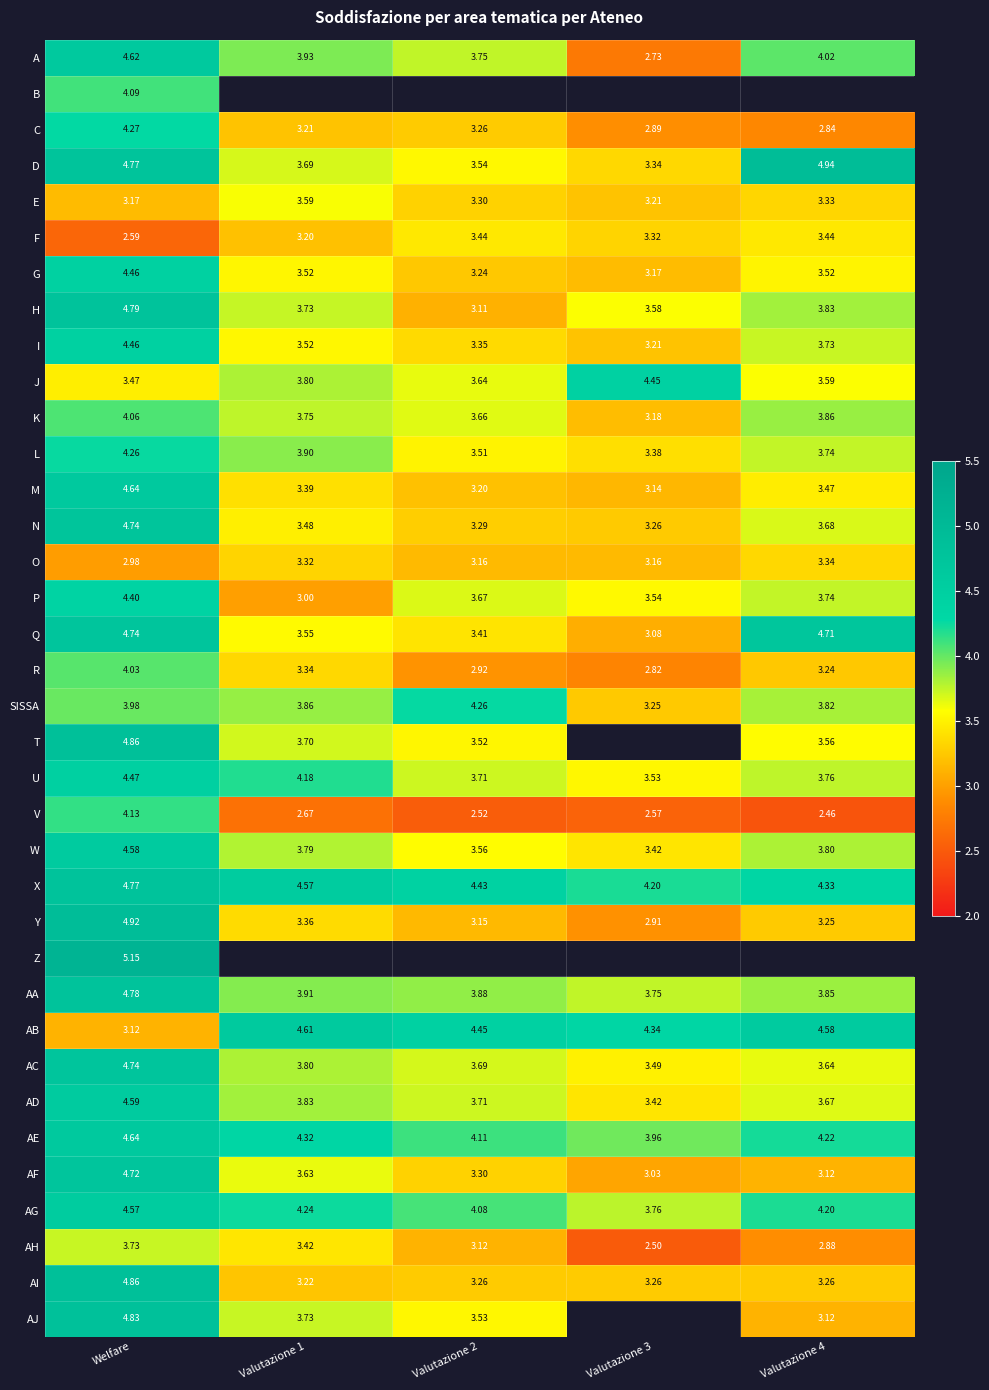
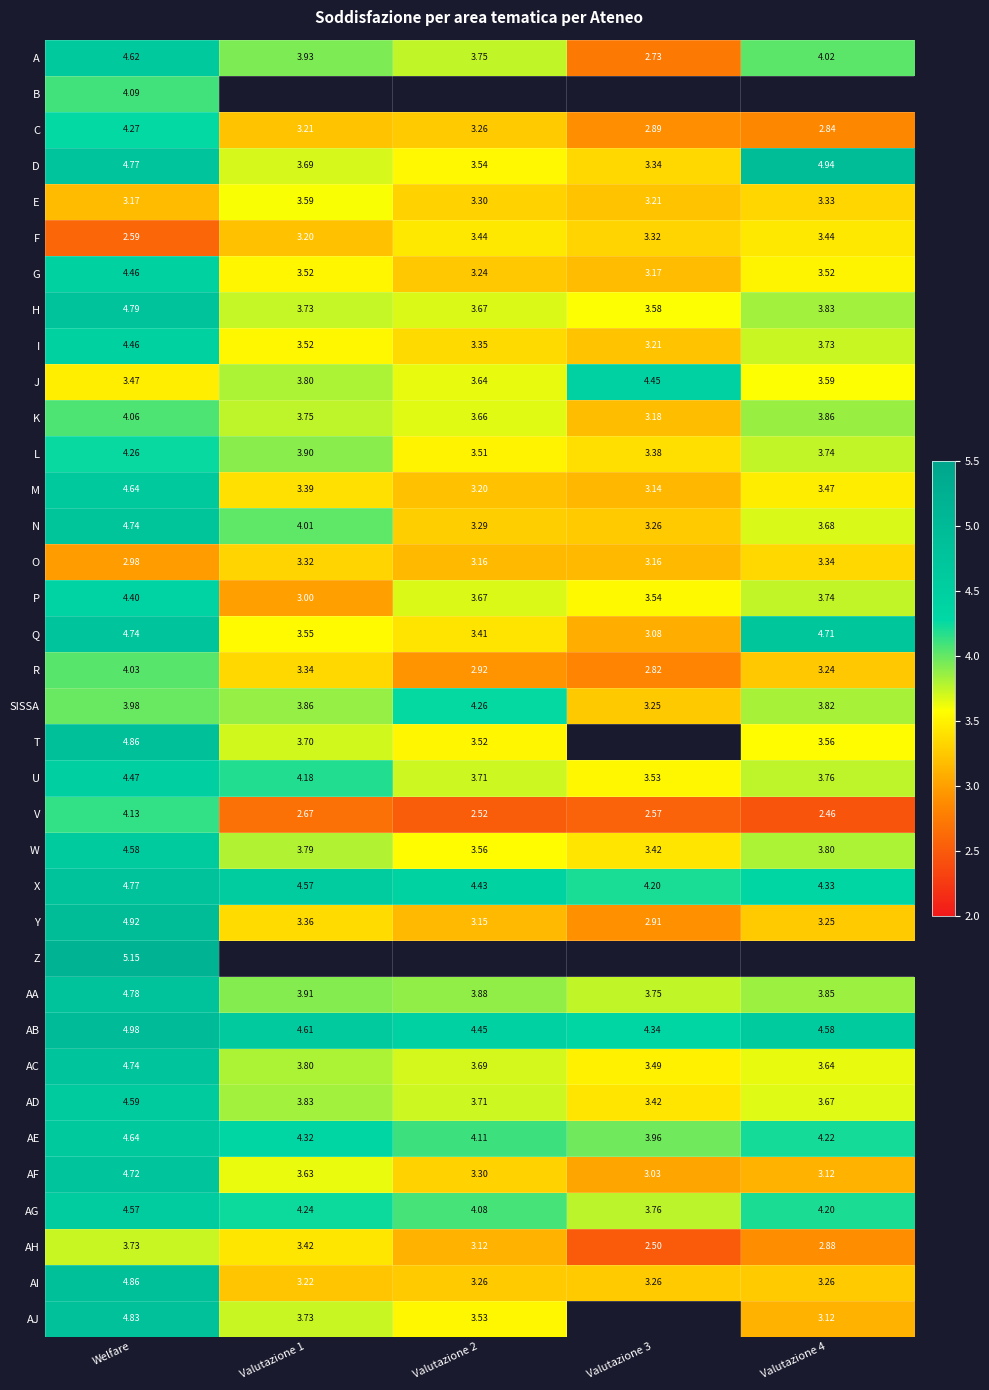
H, Valutazione 2: 3.11 -> 3.67
N, Valutazione 1: 3.48 -> 4.01
AB, Welfare: 3.12 -> 4.98
